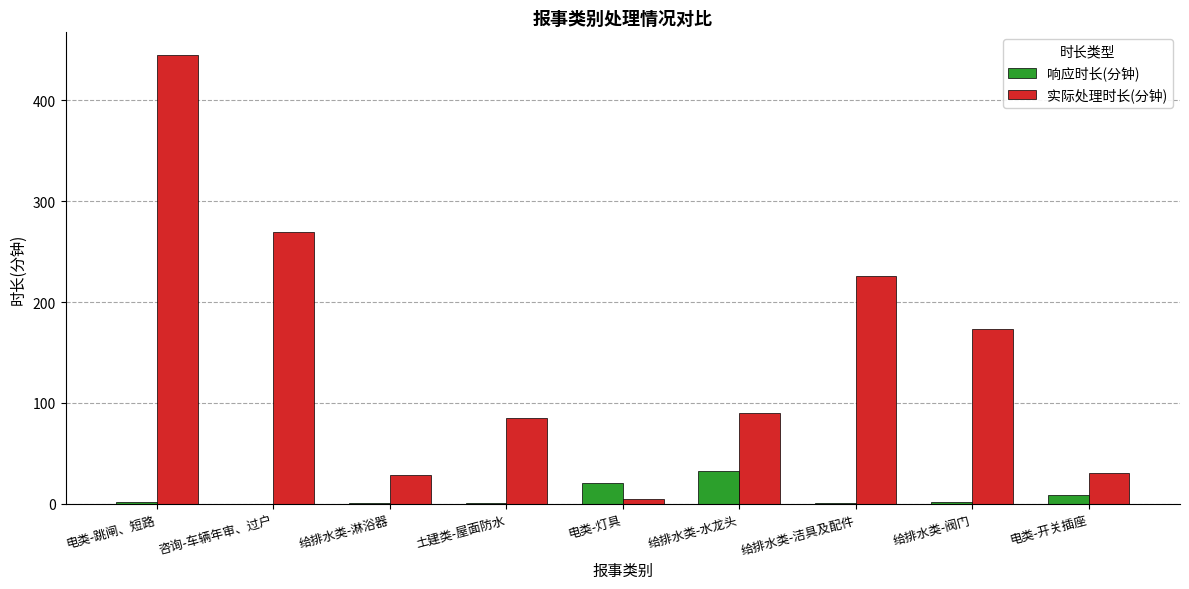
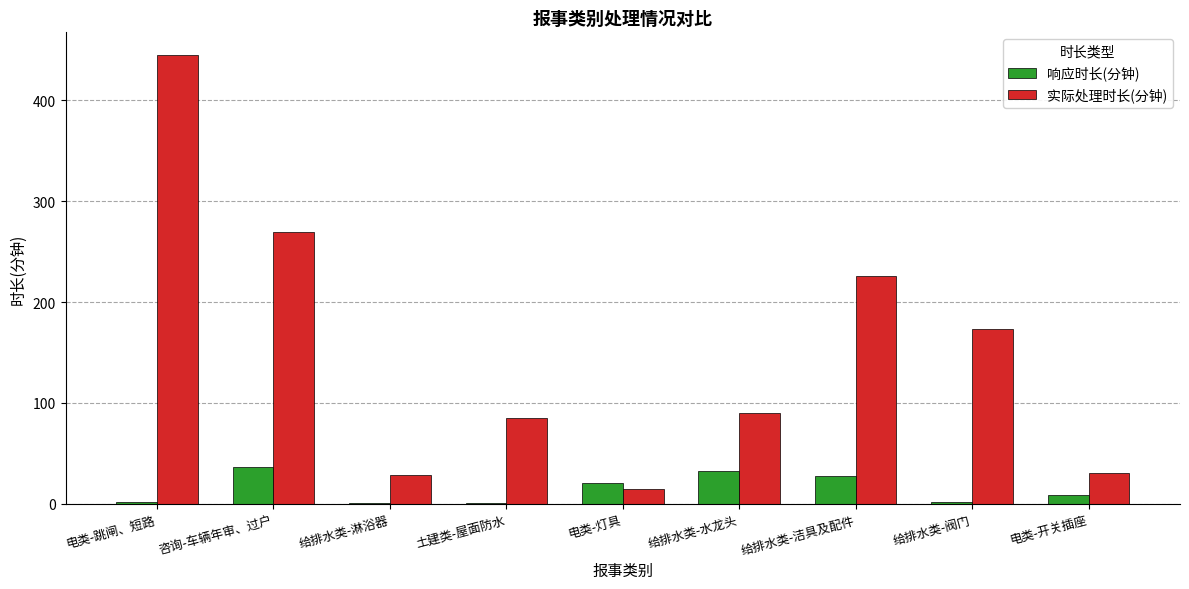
响应时长(分钟), 咨询-车辆年审、过户: 0 -> 37
实际处理时长(分钟), 电类-灯具: 5 -> 15
响应时长(分钟), 给排水类-洁具及配件: 1 -> 28
